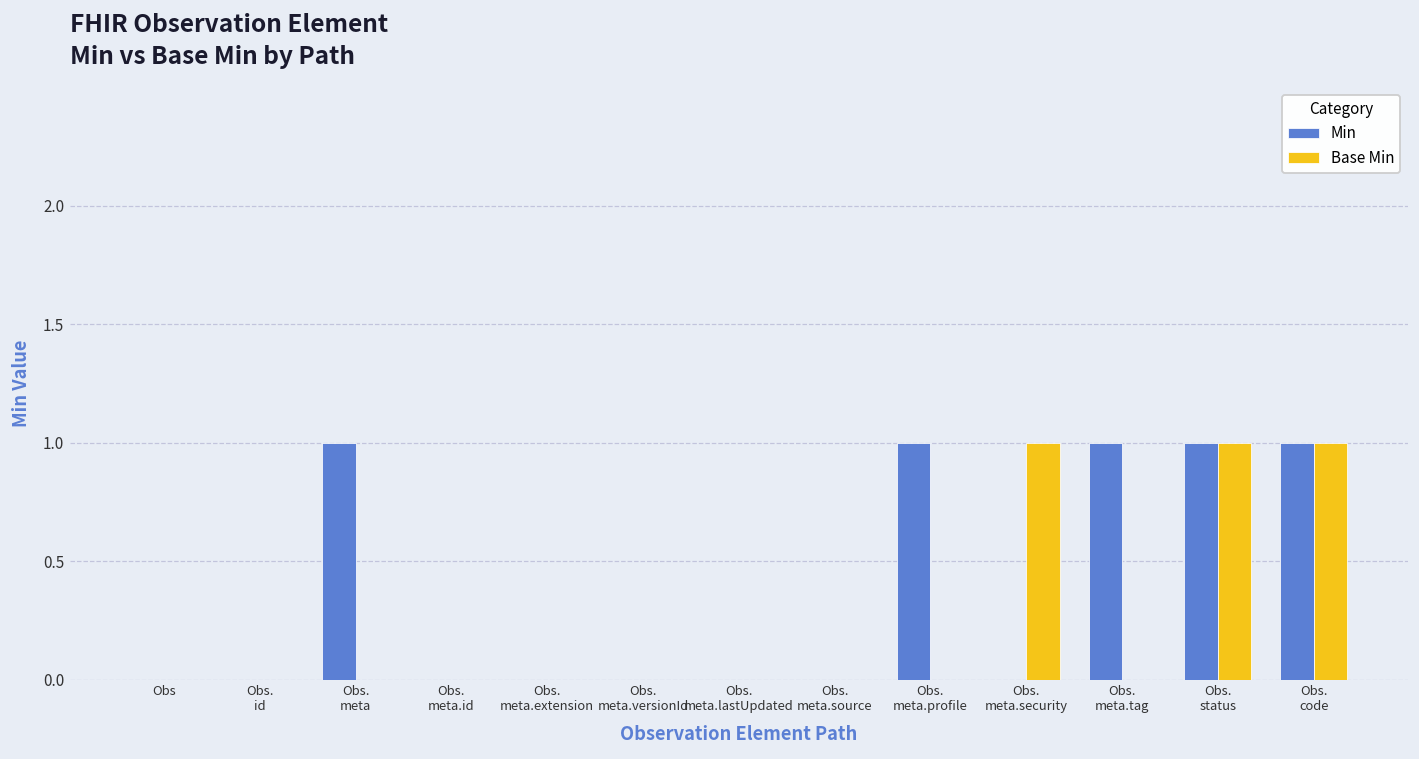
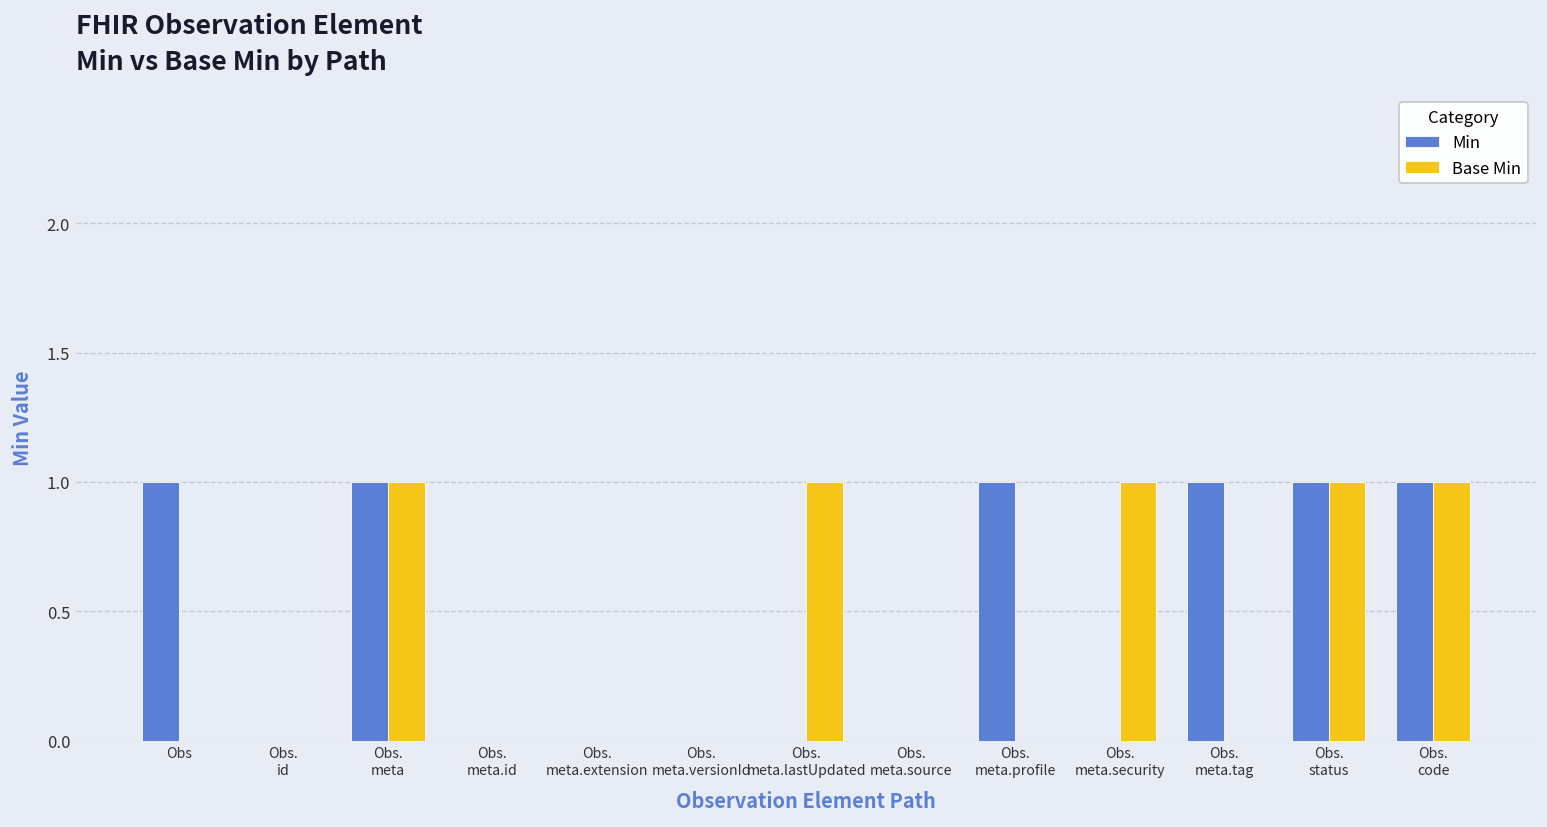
Min, Obs: 0 -> 1
Base Min, Obs. meta: 0 -> 1
Base Min, Obs. meta.lastUpdated: 0 -> 1
